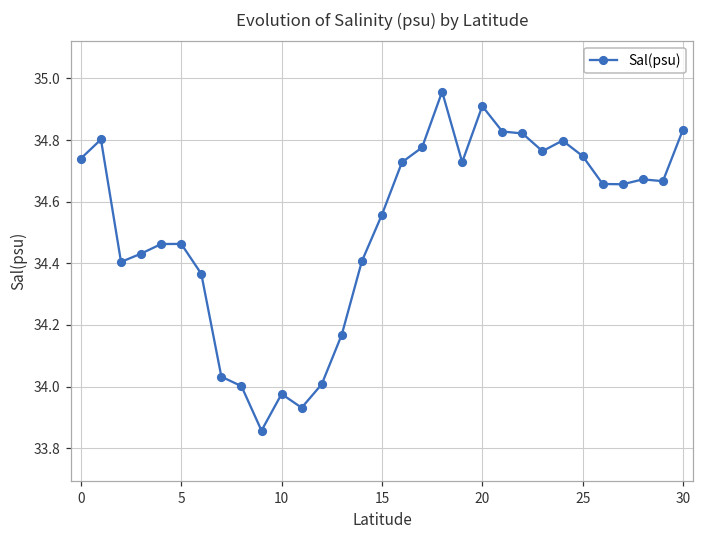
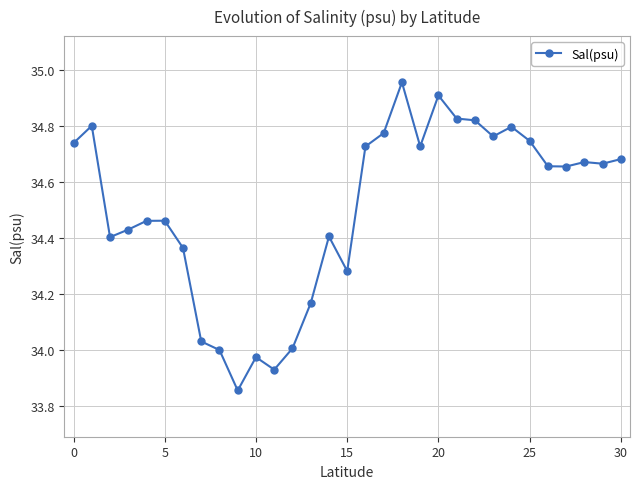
15: 34.56 -> 34.28
30: 34.83 -> 34.68
